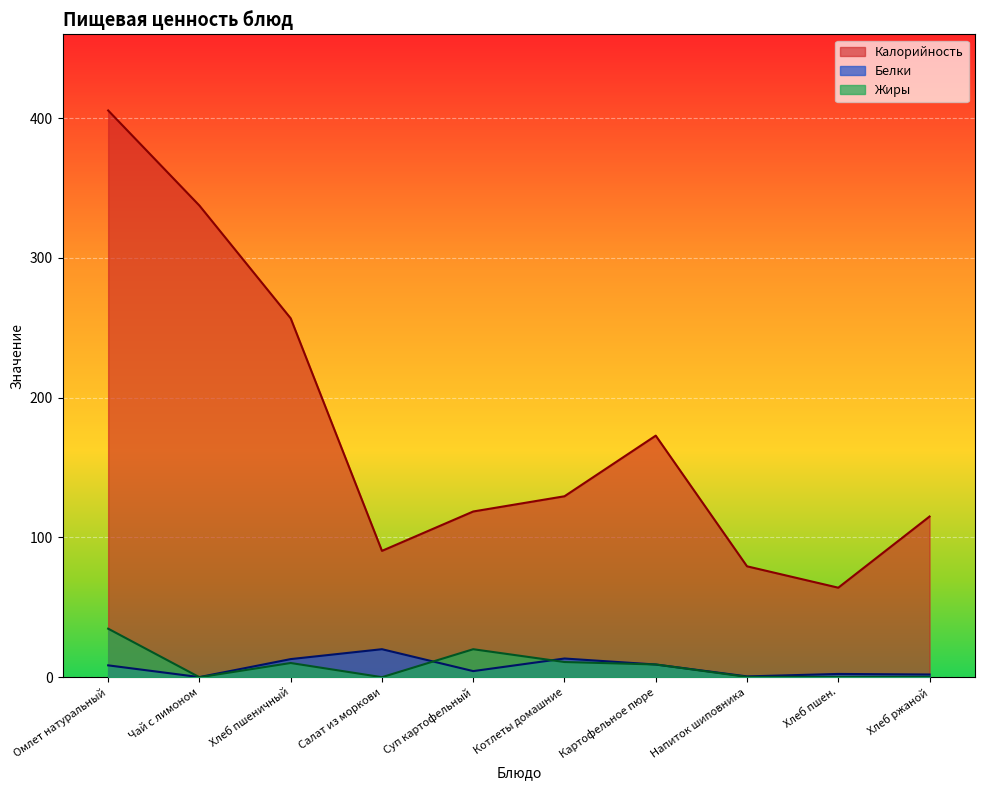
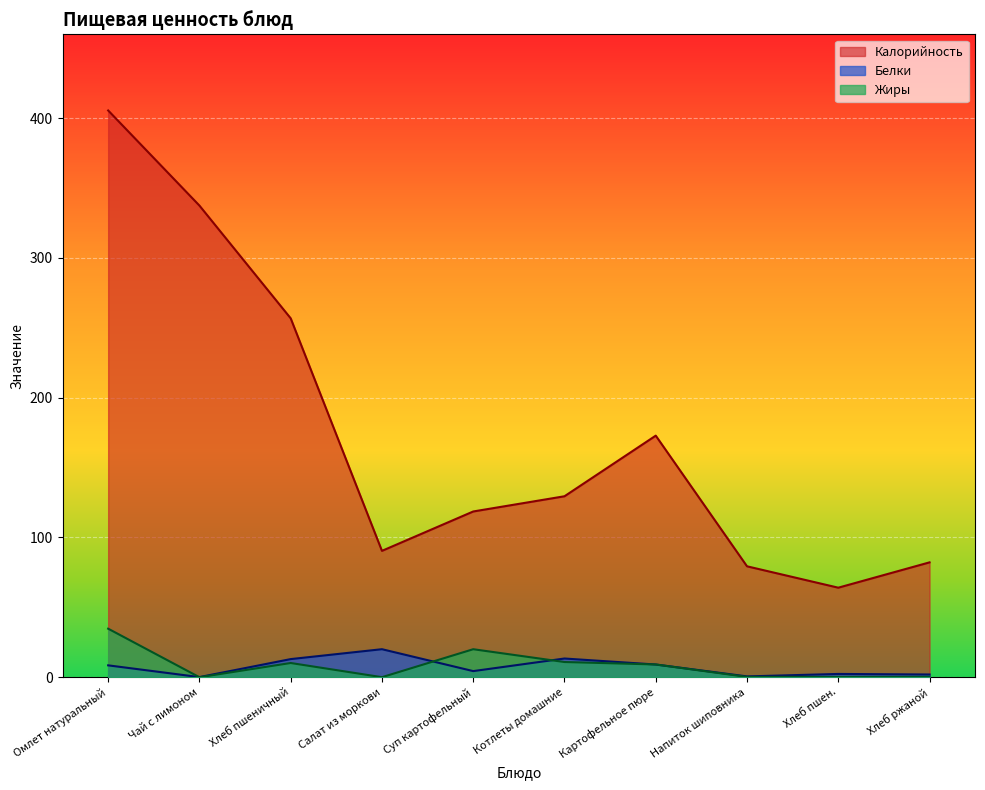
Калорийность, Хлеб ржаной: 115 -> 82
